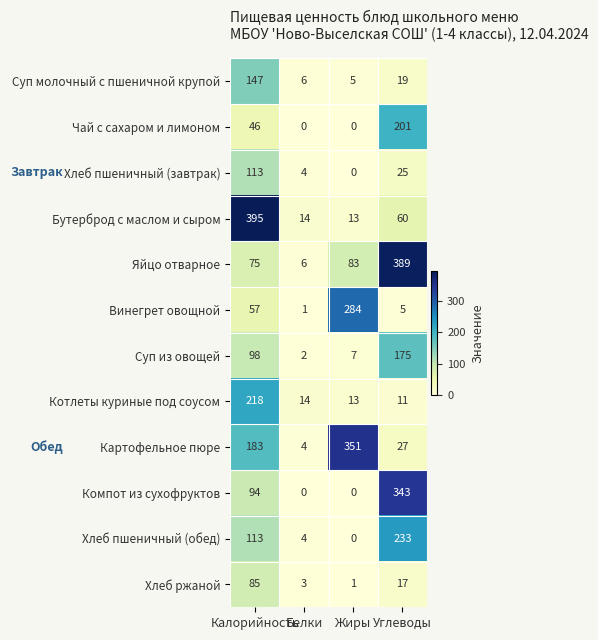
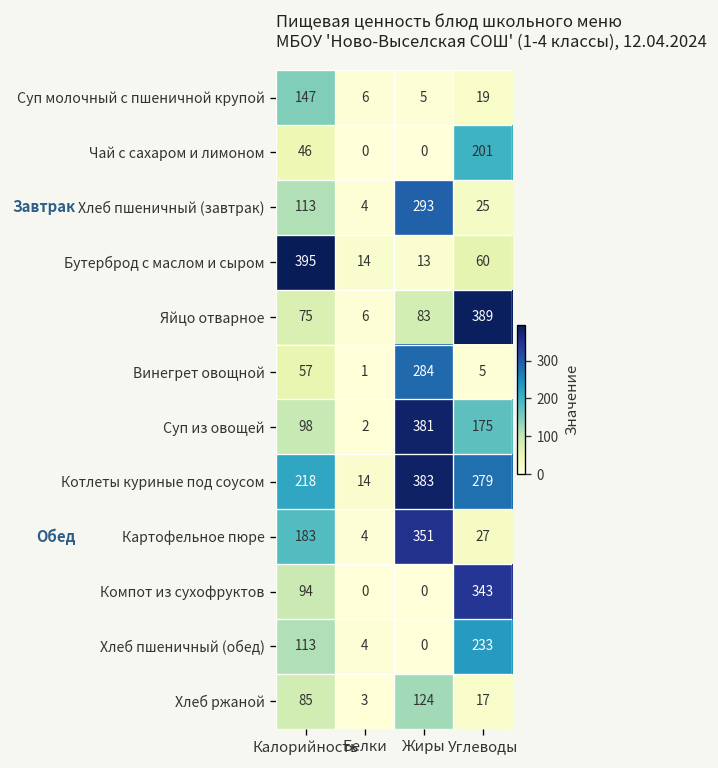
Хлеб пшеничный (завтрак), Жиры: 0 -> 293
Суп из овощей, Жиры: 7 -> 381
Котлеты куриные под соусом, Жиры: 13 -> 383
Котлеты куриные под соусом, Углеводы: 11 -> 279
Хлеб ржаной, Жиры: 1 -> 124
